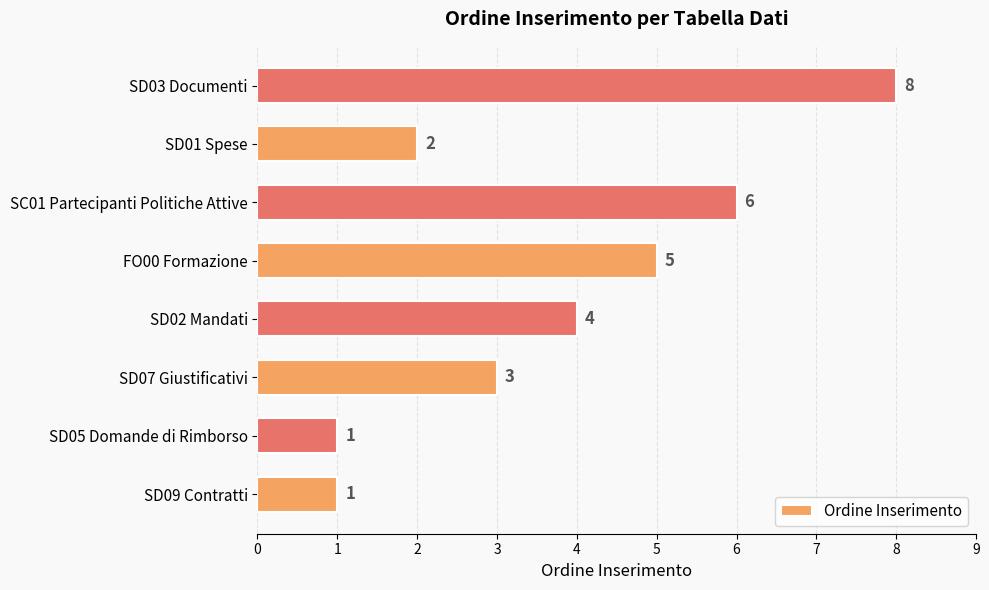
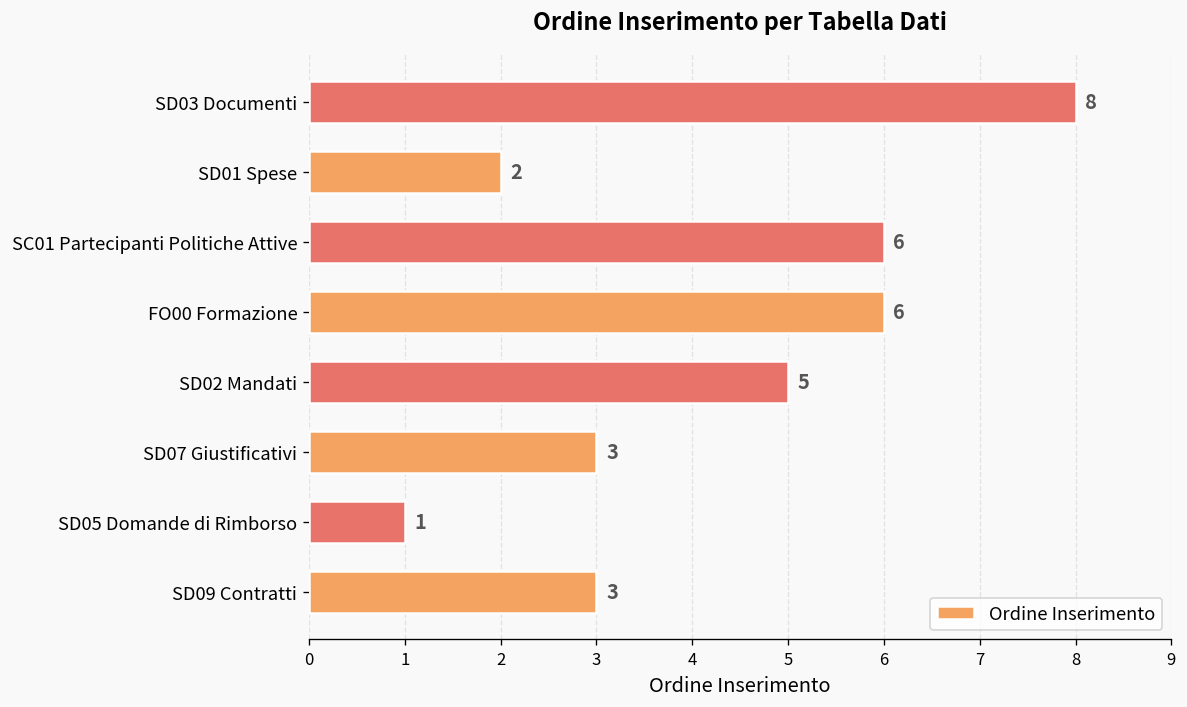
FO00 Formazione: 5 -> 6
SD02 Mandati: 4 -> 5
SD09 Contratti: 1 -> 3
